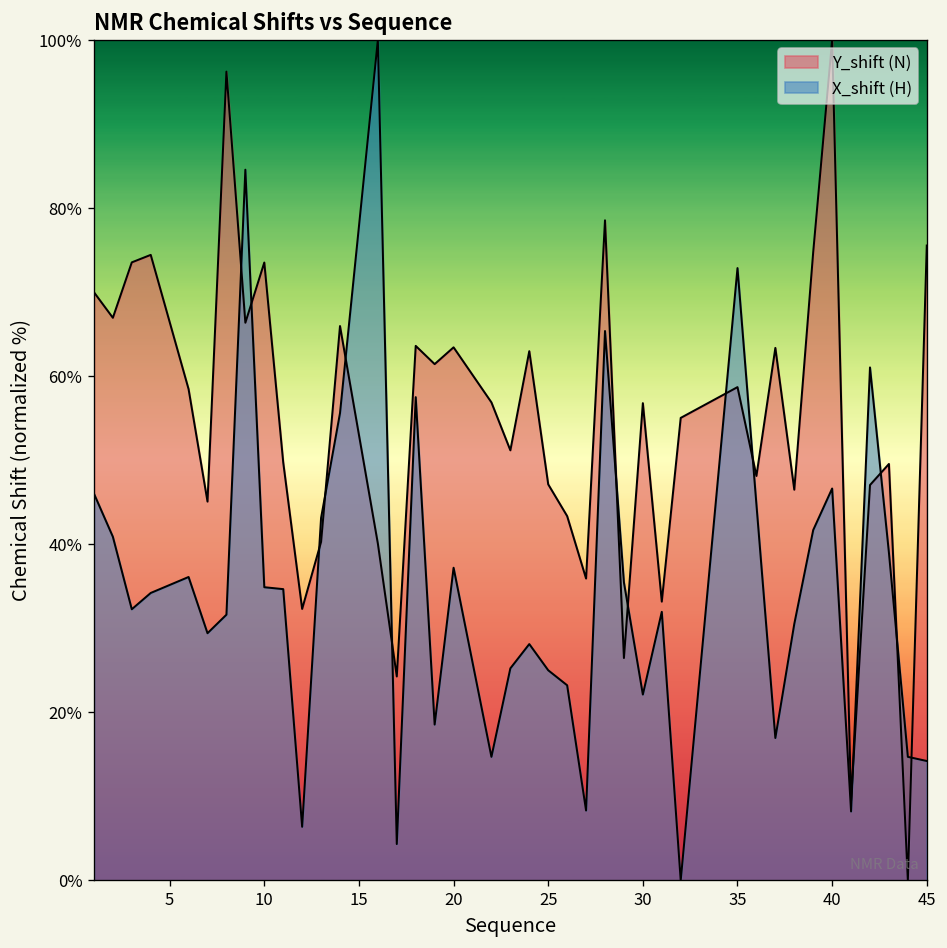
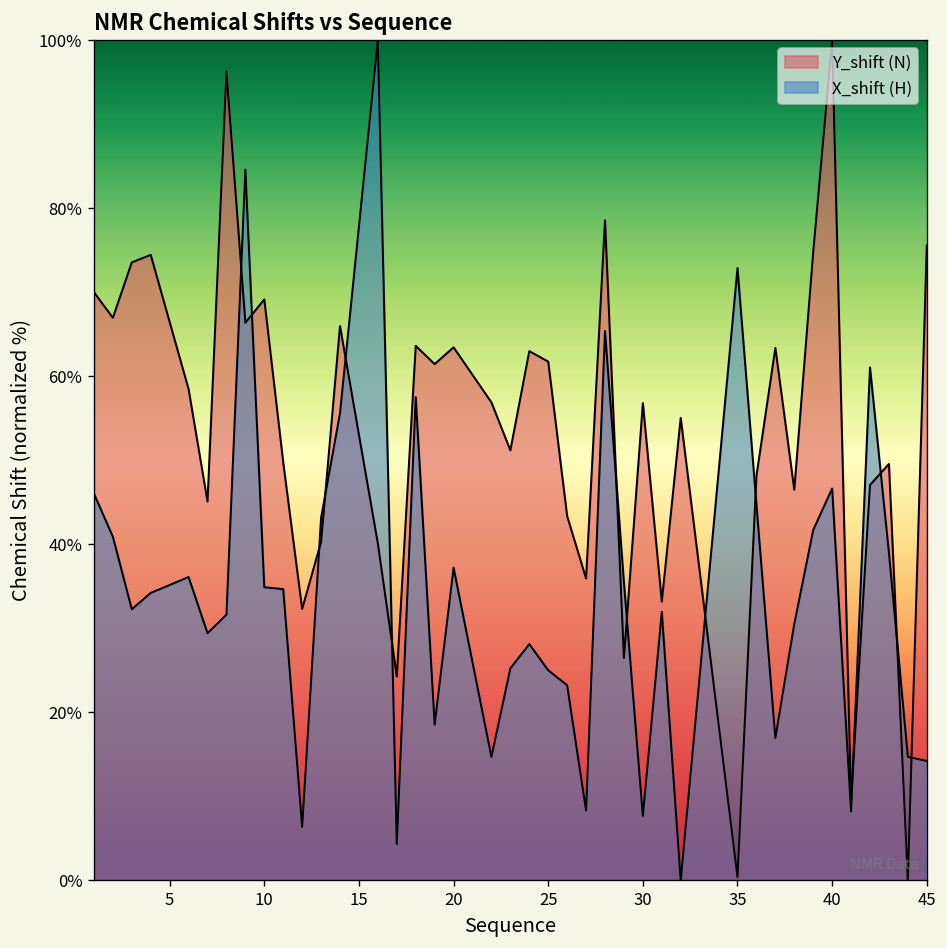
Y_shift (N), 10: 74% -> 69%
Y_shift (N), 25: 47% -> 62%
X_shift (H), 30: 22% -> 8%
Y_shift (N), 35: 59% -> 0%
